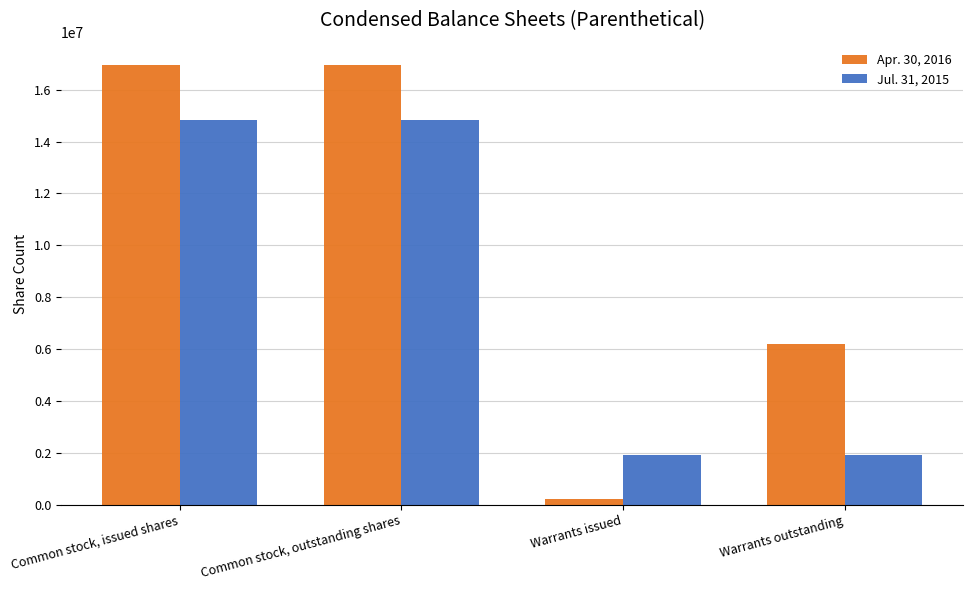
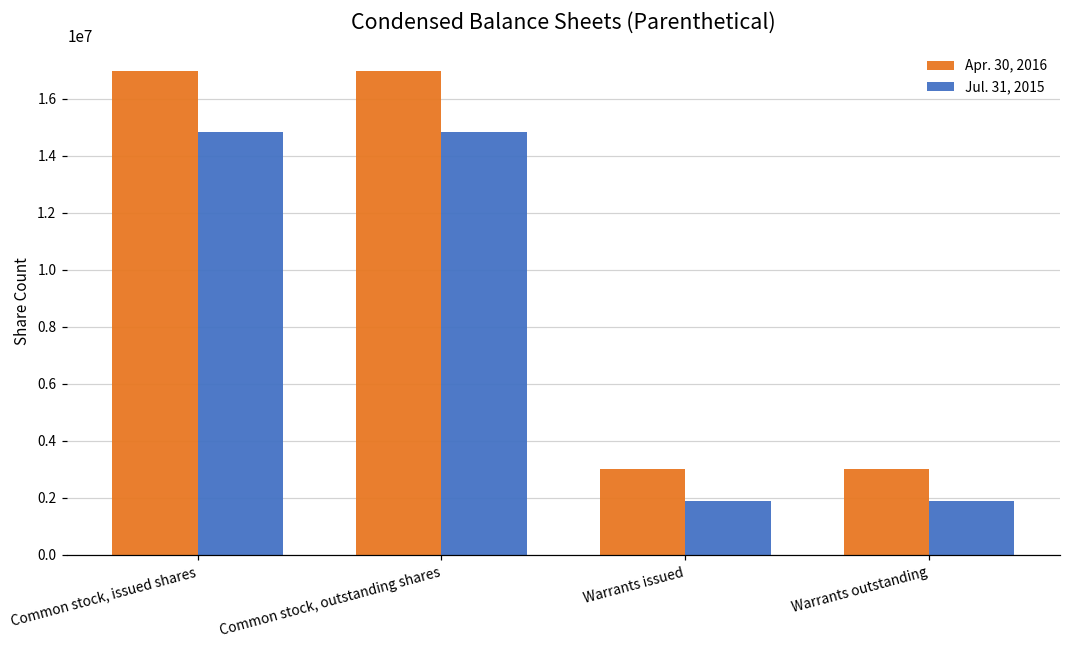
Apr. 30, 2016, Warrants issued: 200000 -> 3000000
Apr. 30, 2016, Warrants outstanding: 6200000 -> 3000000
